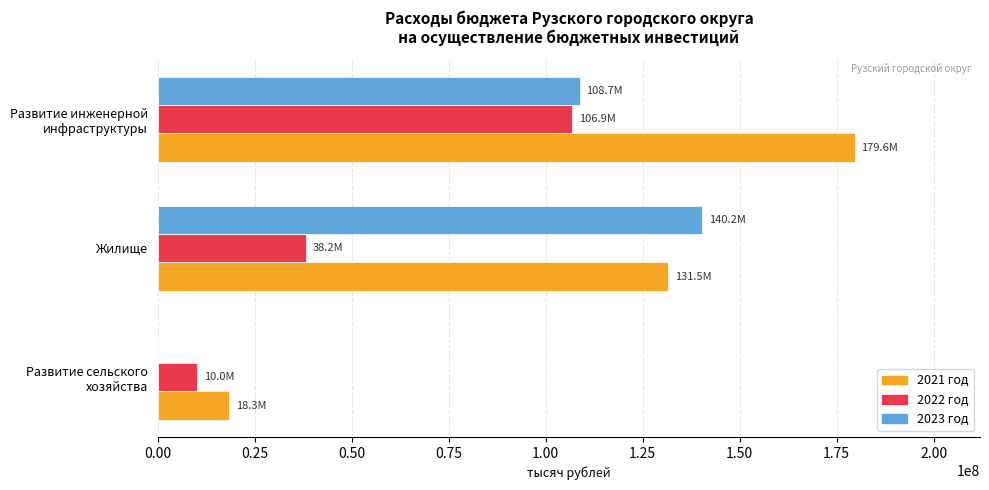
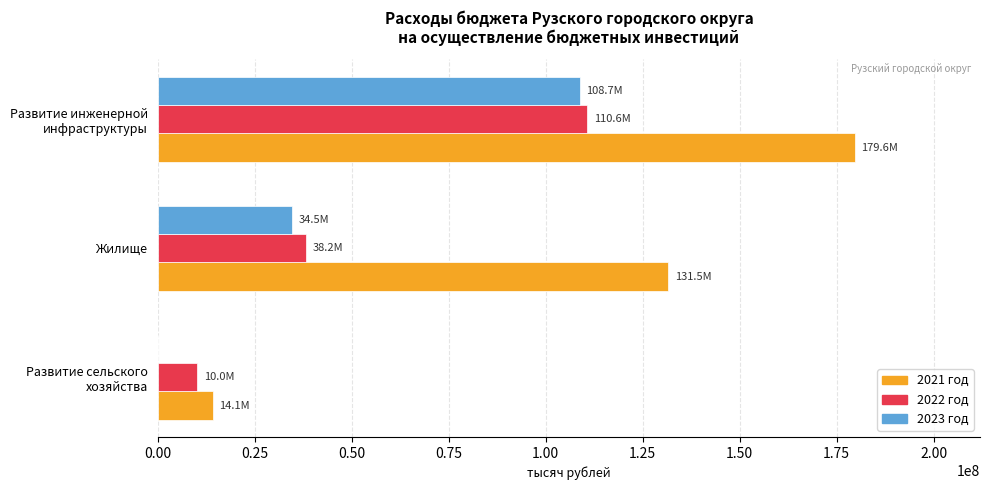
2022 год, Развитие инженерной инфраструктуры: 106.9M -> 110.6M
2023 год, Жилище: 140.2M -> 34.5M
2021 год, Развитие сельского хозяйства: 18.3M -> 14.1M
